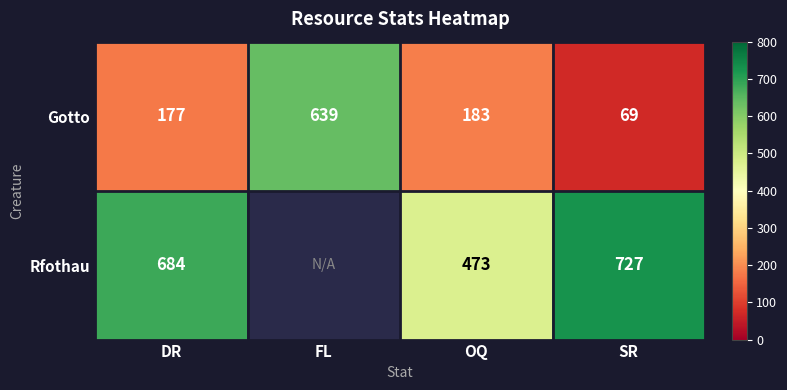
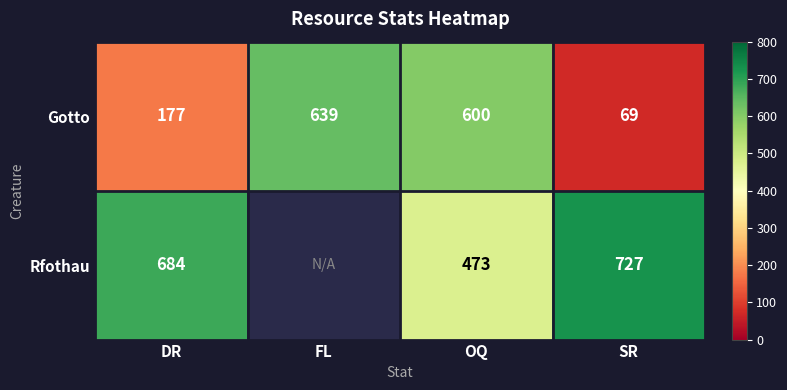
Gotto, OQ: 183 -> 600
